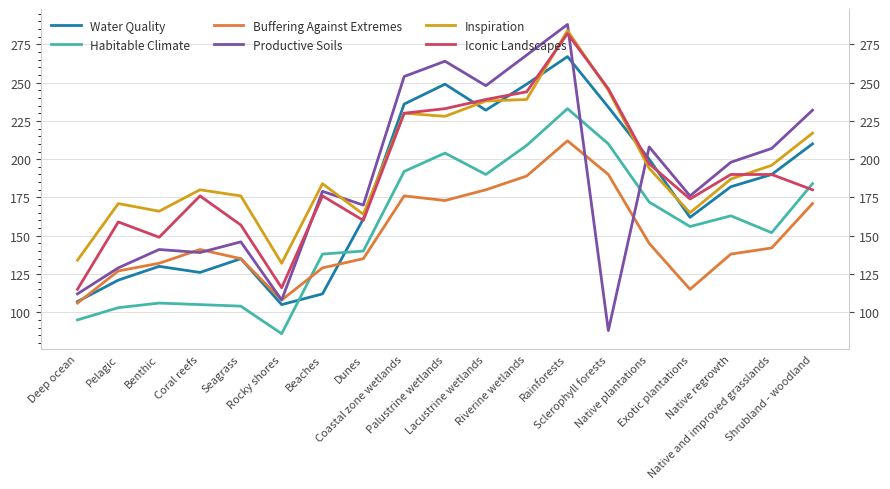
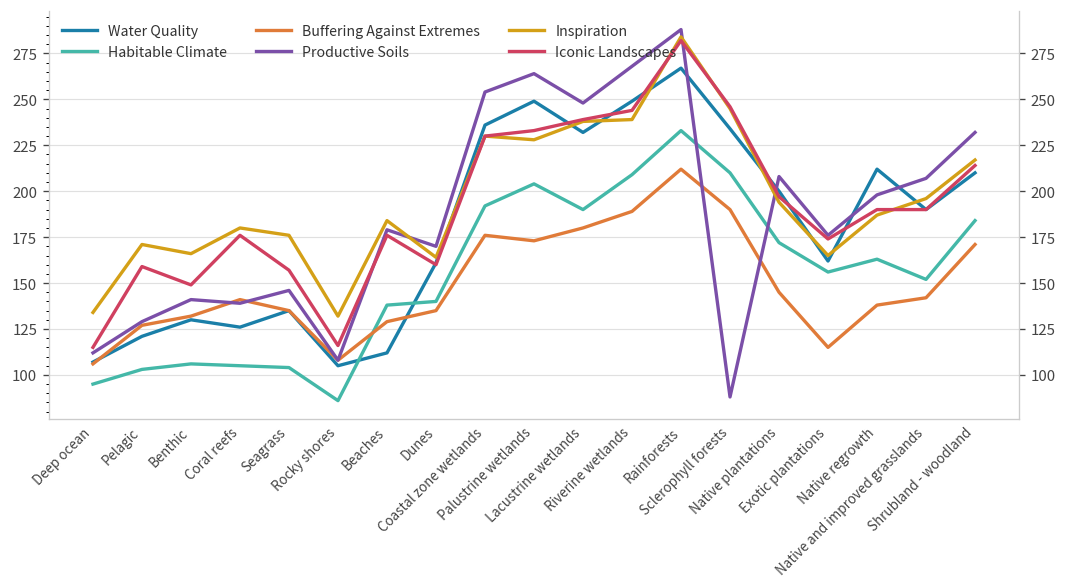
Water Quality, Native regrowth: 182 -> 212
Iconic Landscapes, Shrubland - woodland: 180 -> 214
